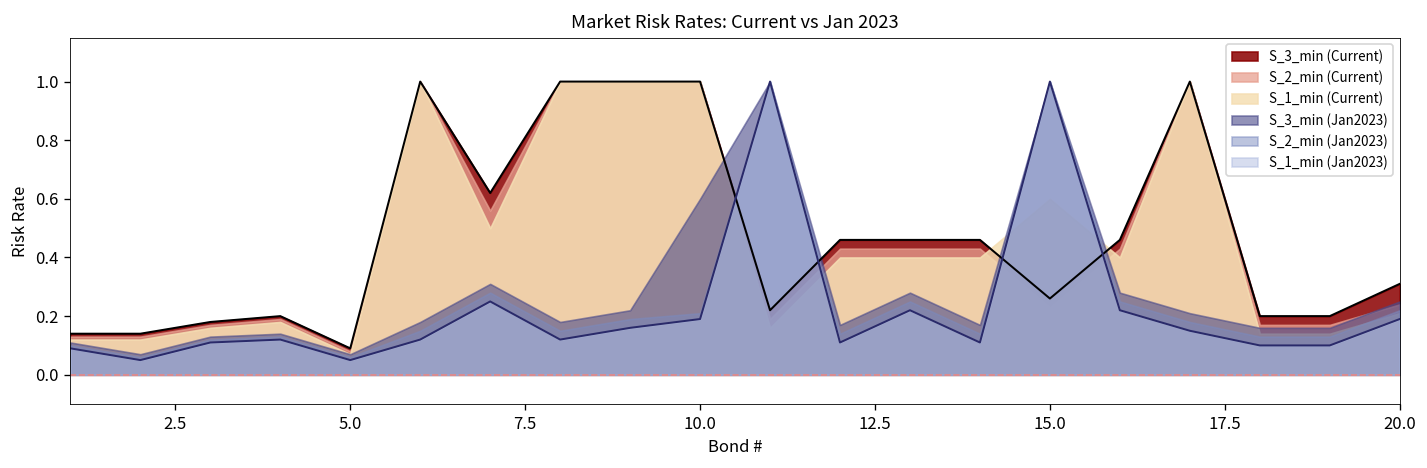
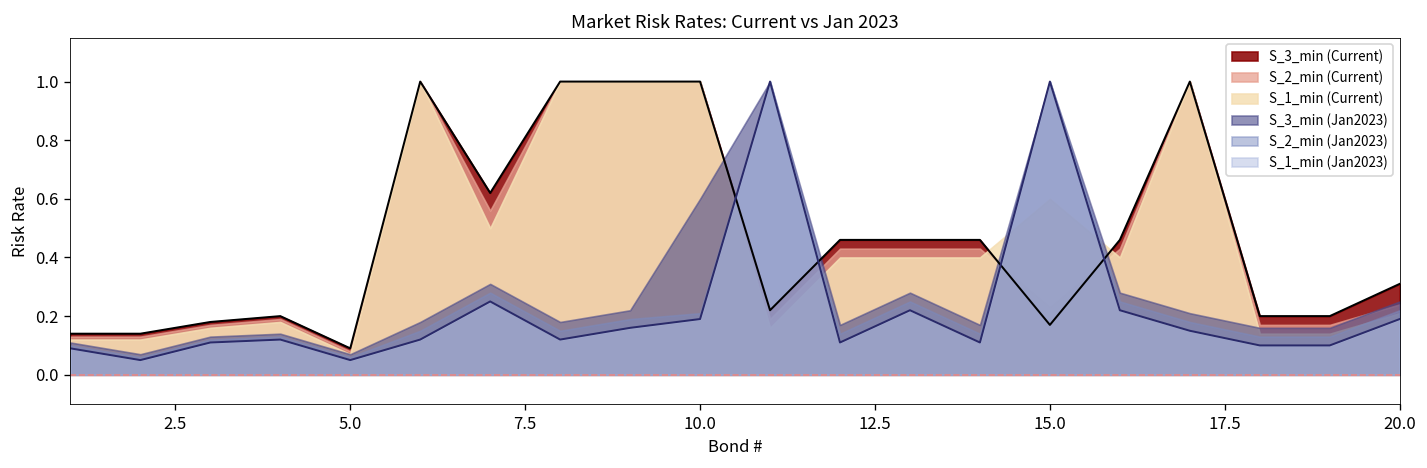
S_3_min (Current), 15.0: 0.26 -> 0.17
